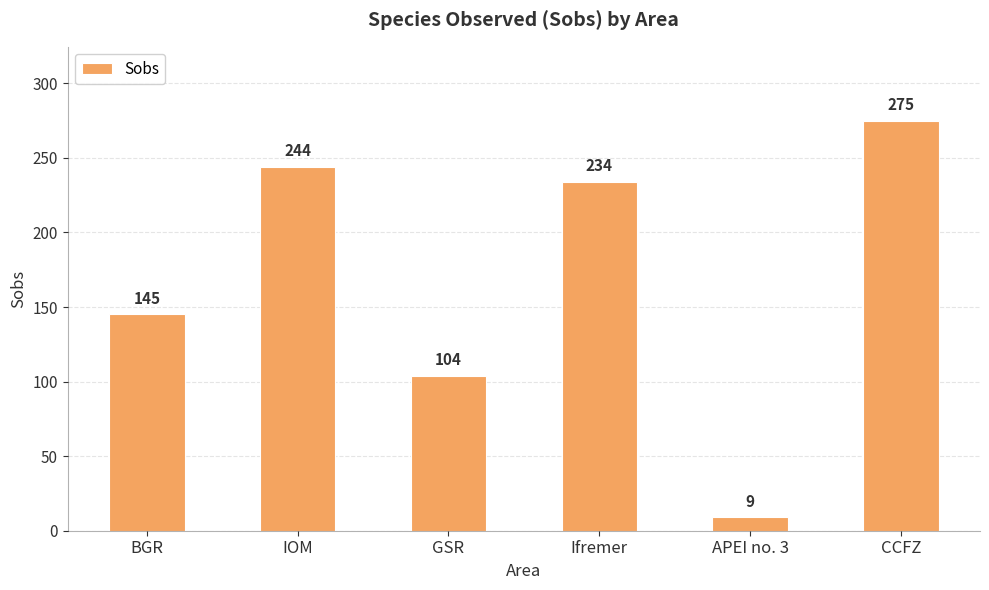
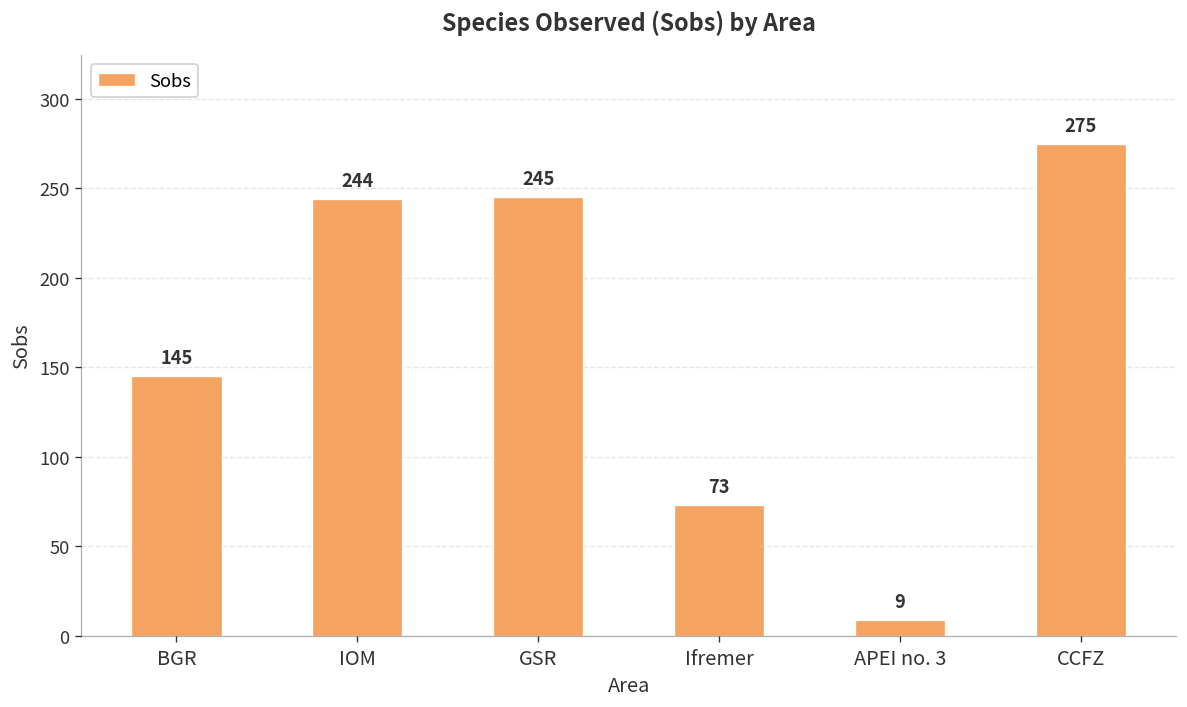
GSR: 104 -> 245
Ifremer: 234 -> 73
